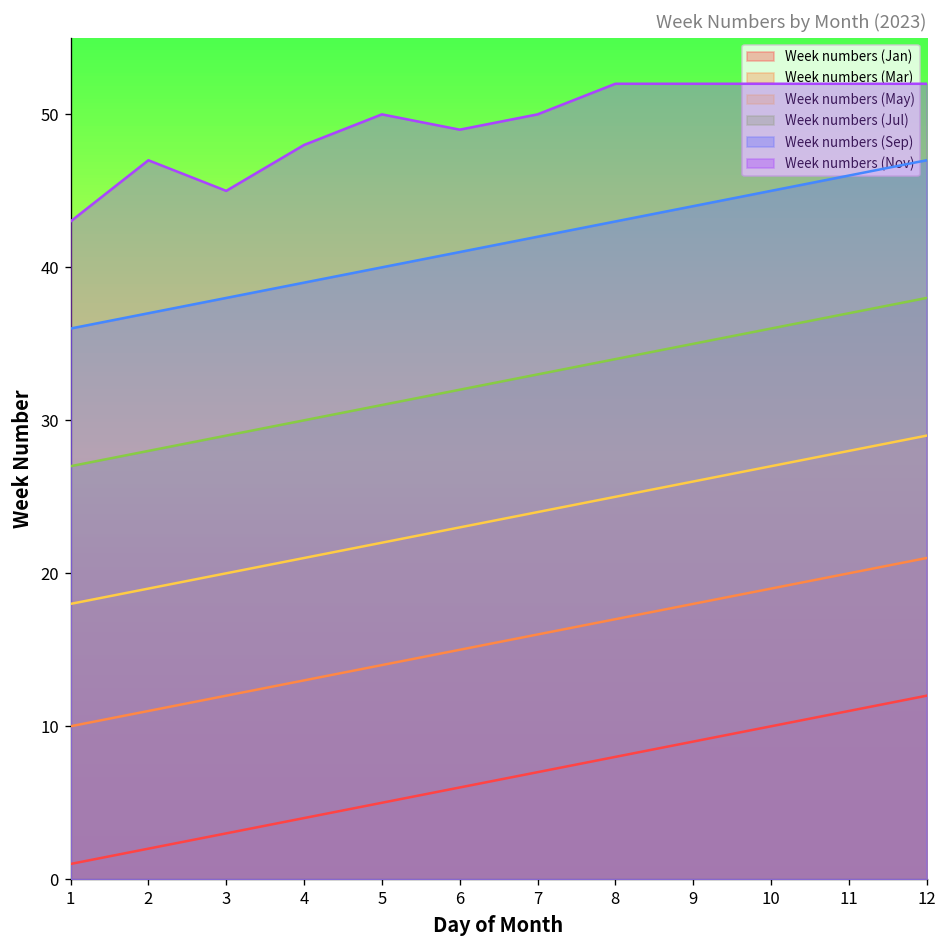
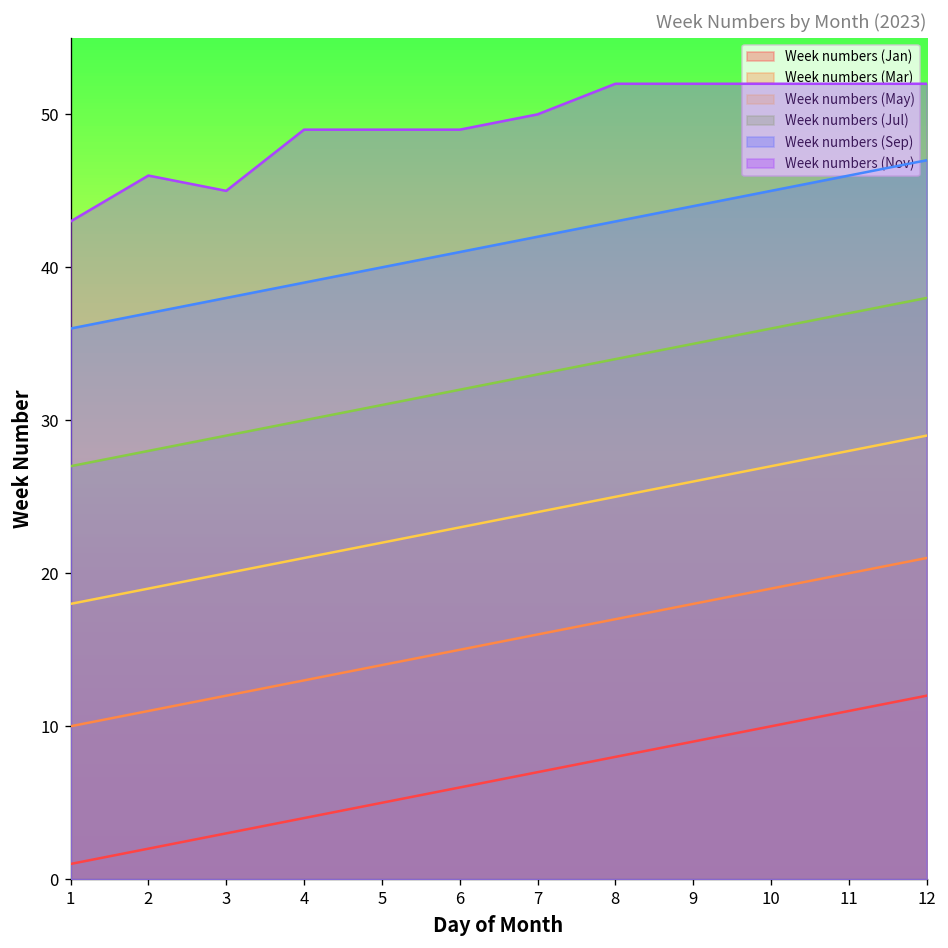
Week numbers (Nov), 2: 47 -> 46
Week numbers (Nov), 4: 48 -> 49
Week numbers (Nov), 5: 50 -> 49
